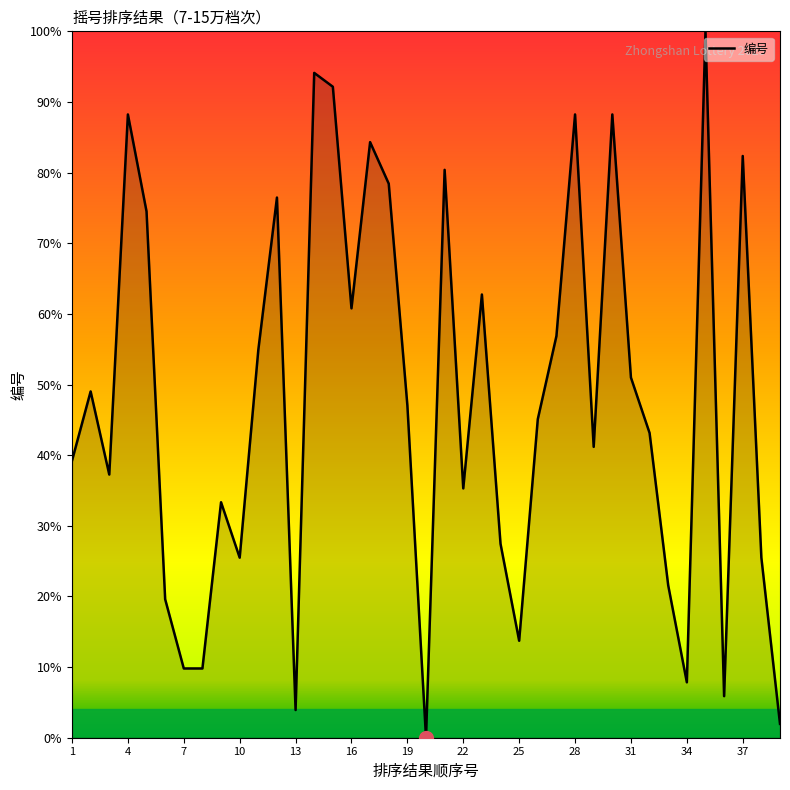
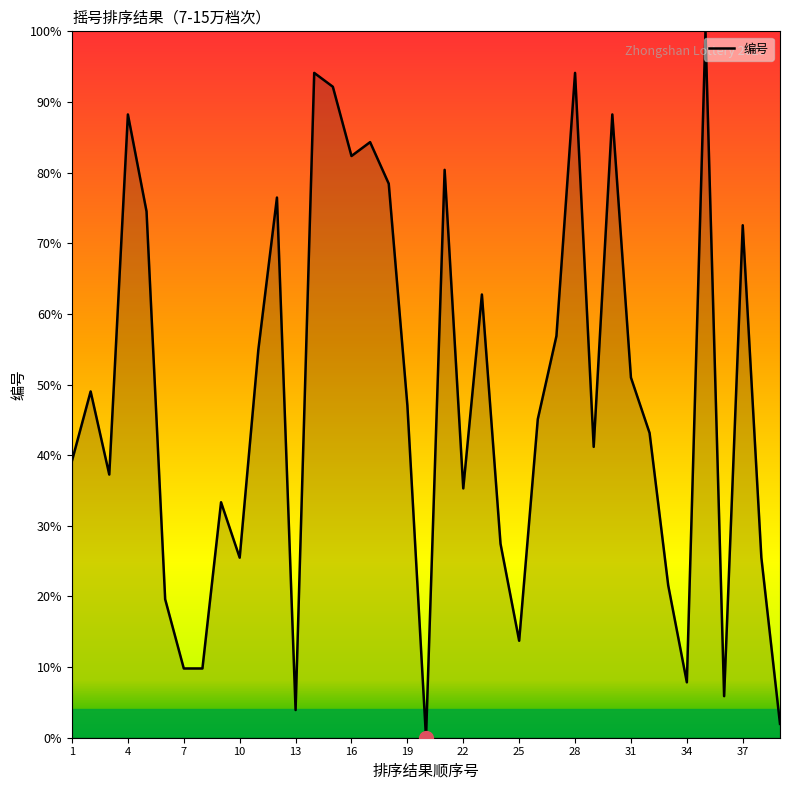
编号, 16: 61% -> 82%
编号, 28: 88% -> 94%
编号, 37: 82% -> 73%
